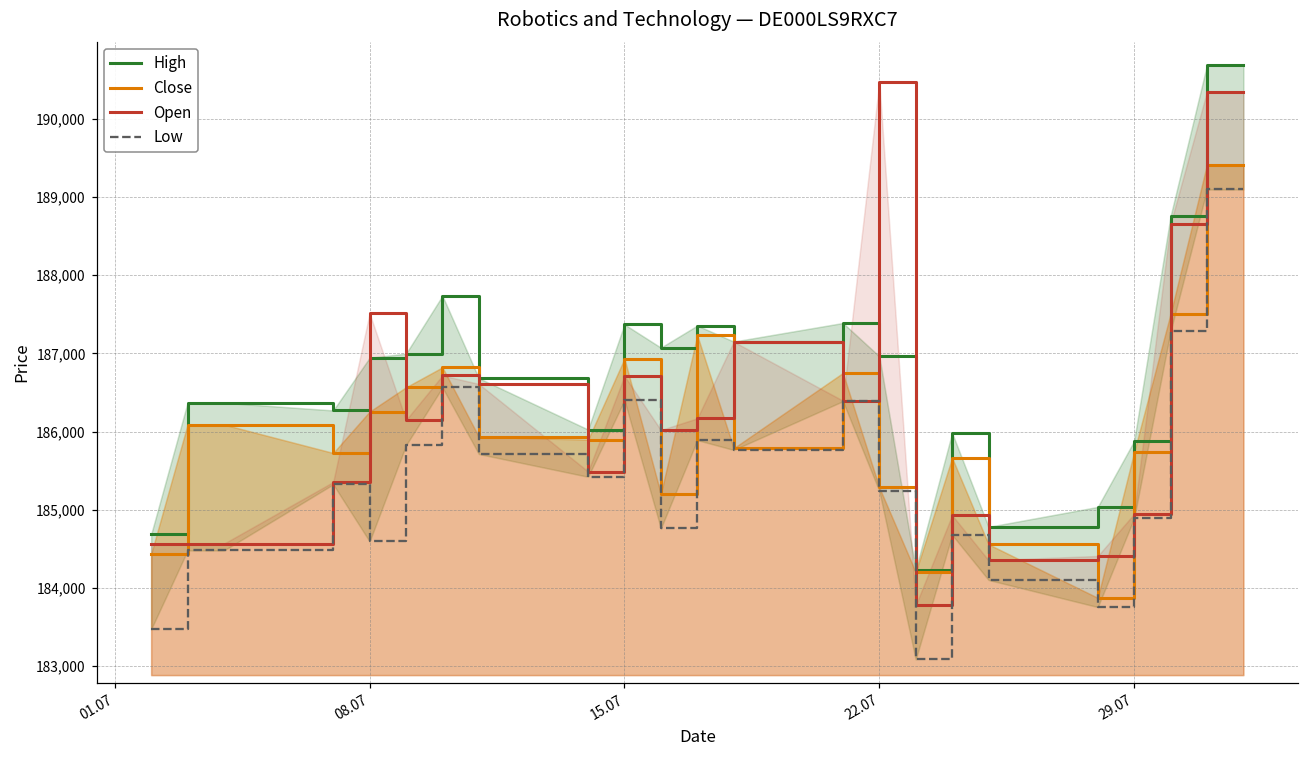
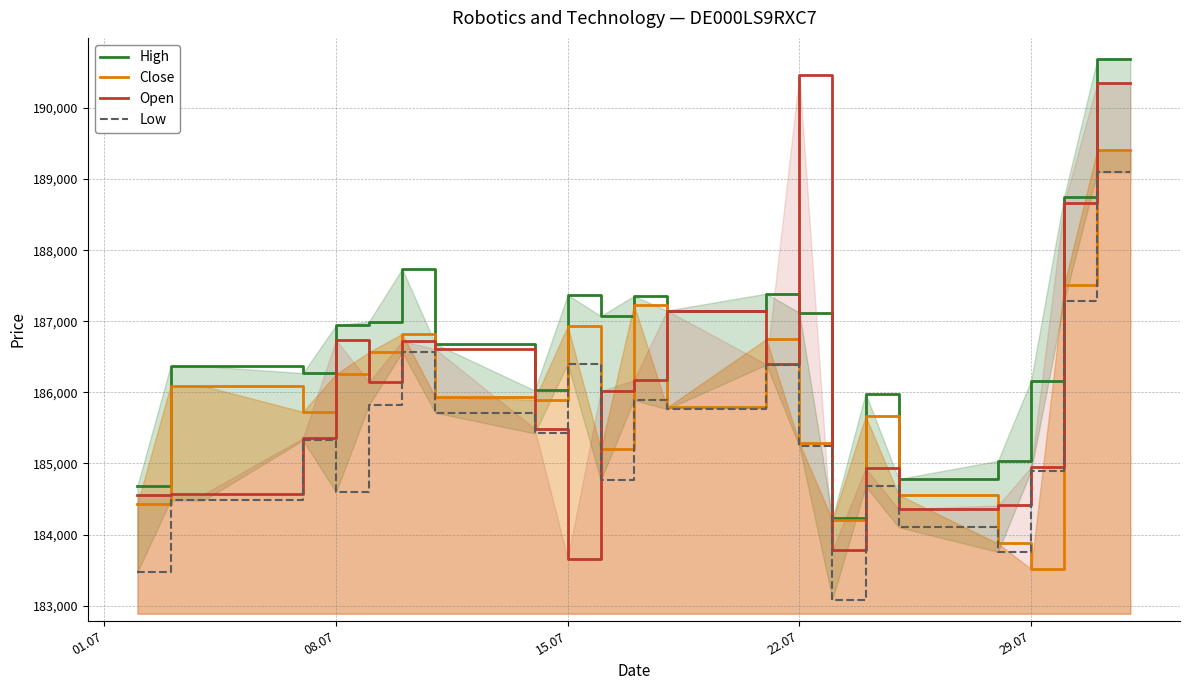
Open, 08.07: 187,500 -> 186,700
Open, 15.07: 186,700 -> 183,700
High, 22.07: 187,000 -> 187,100
High, 29.07: 185,900 -> 186,200
Close, 29.07: 185,700 -> 183,500
